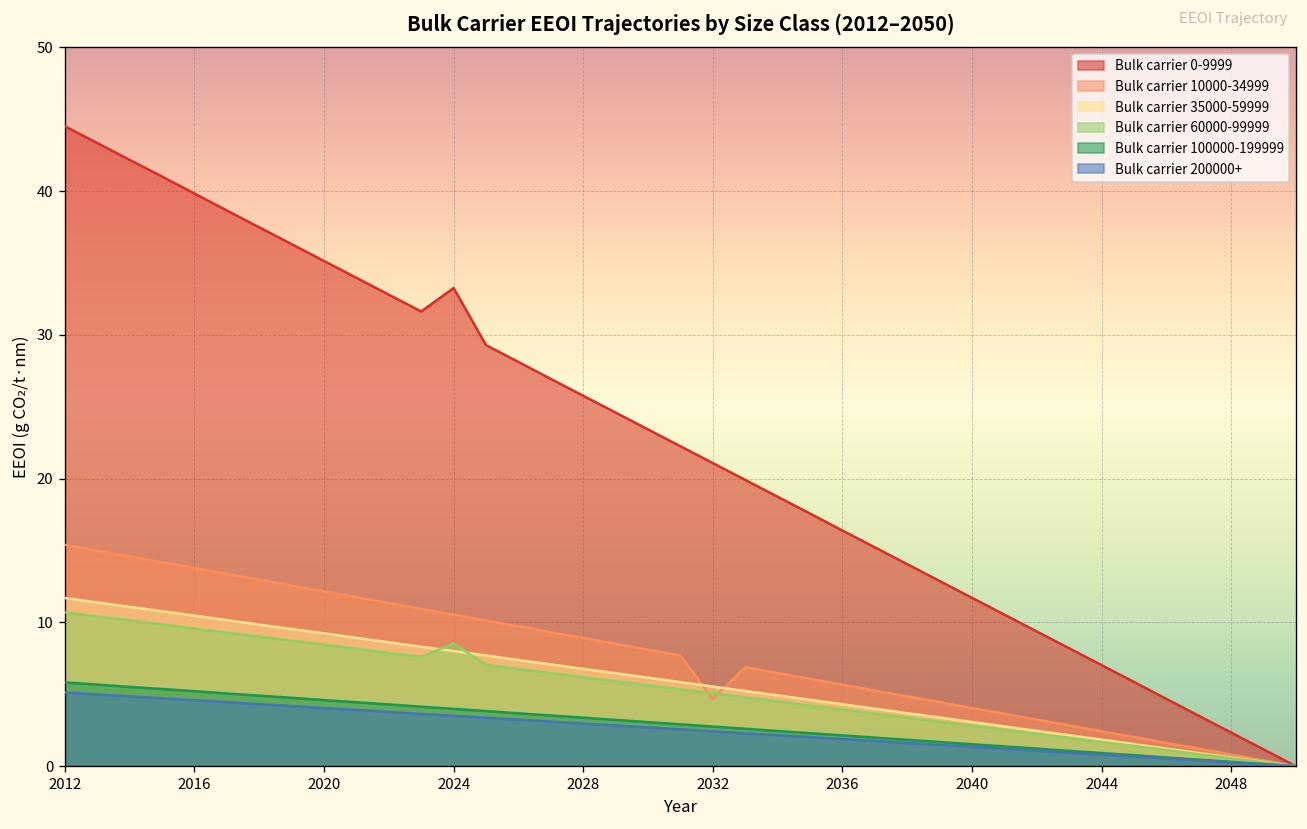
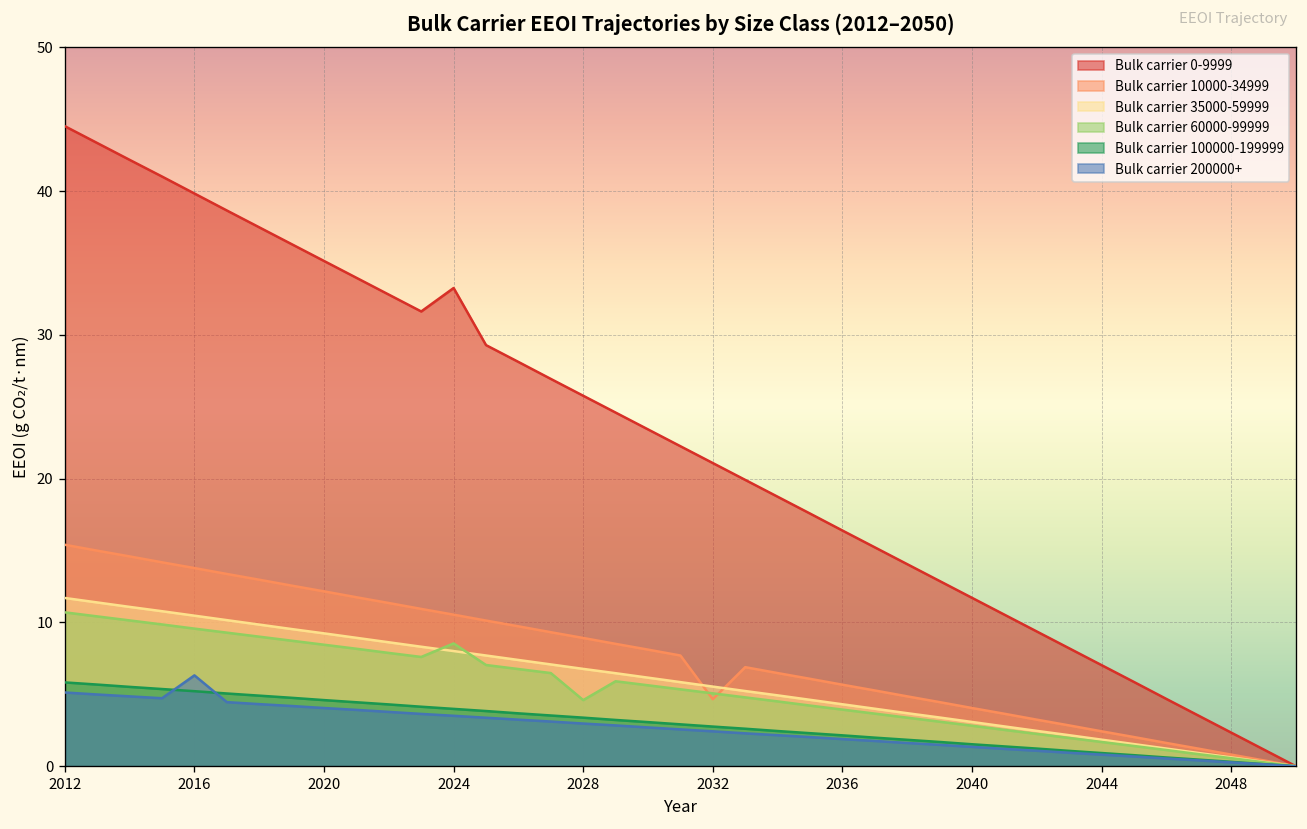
Bulk carrier 200000+, 2016: 4.6 -> 6.3
Bulk carrier 60000-99999, 2028: 6.2 -> 4.6
